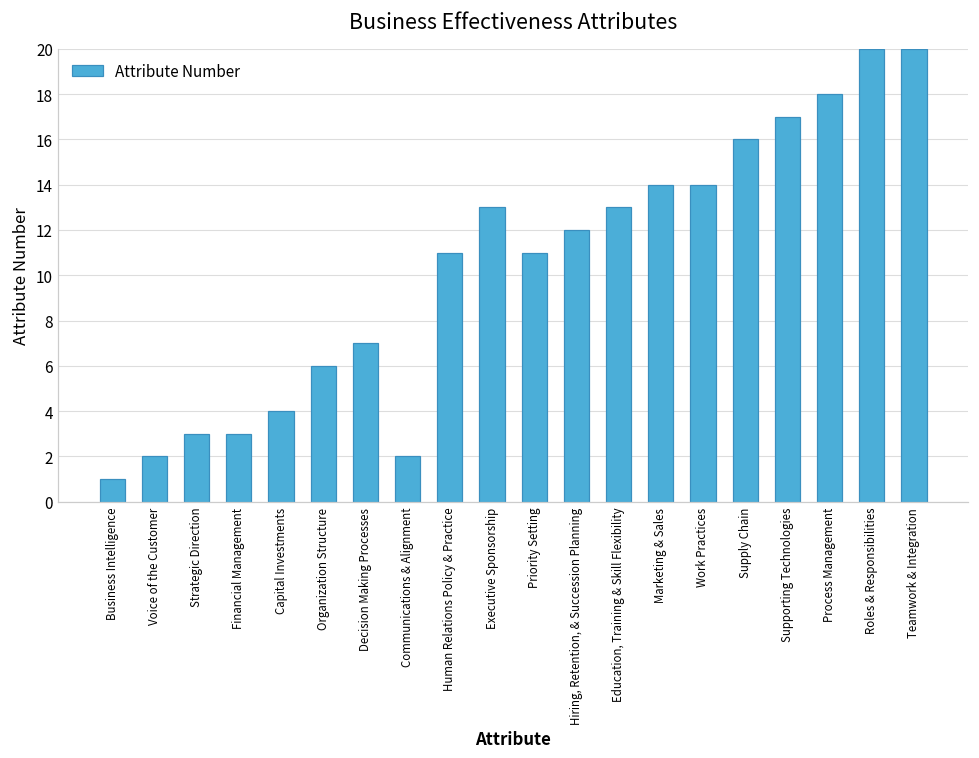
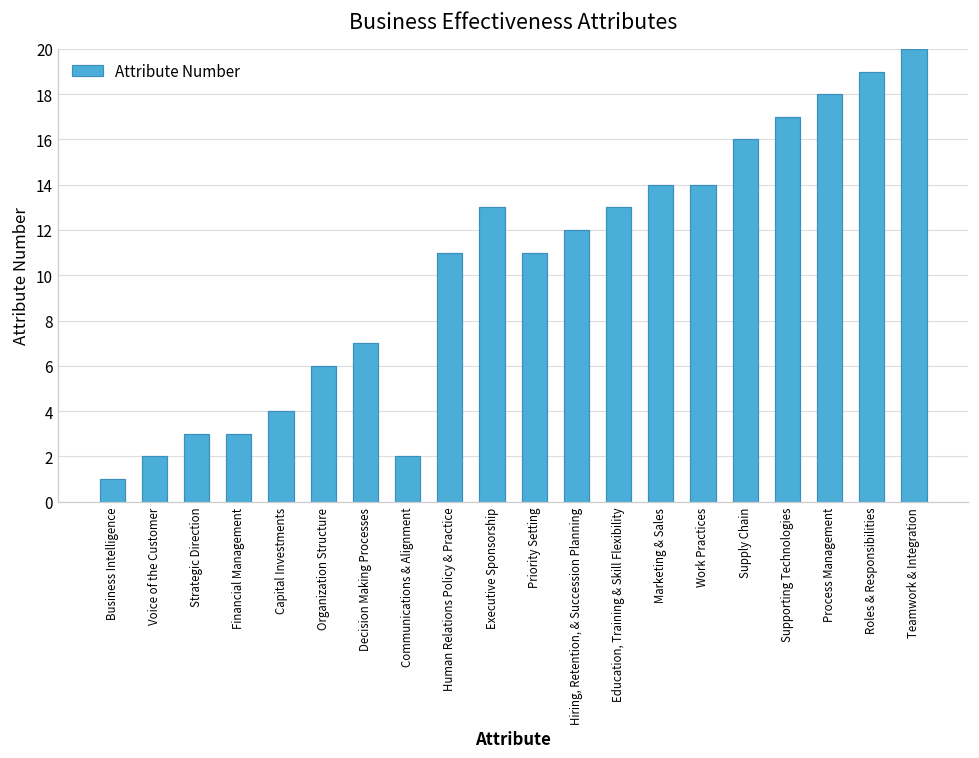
Roles & Responsibilities: 20 -> 19
